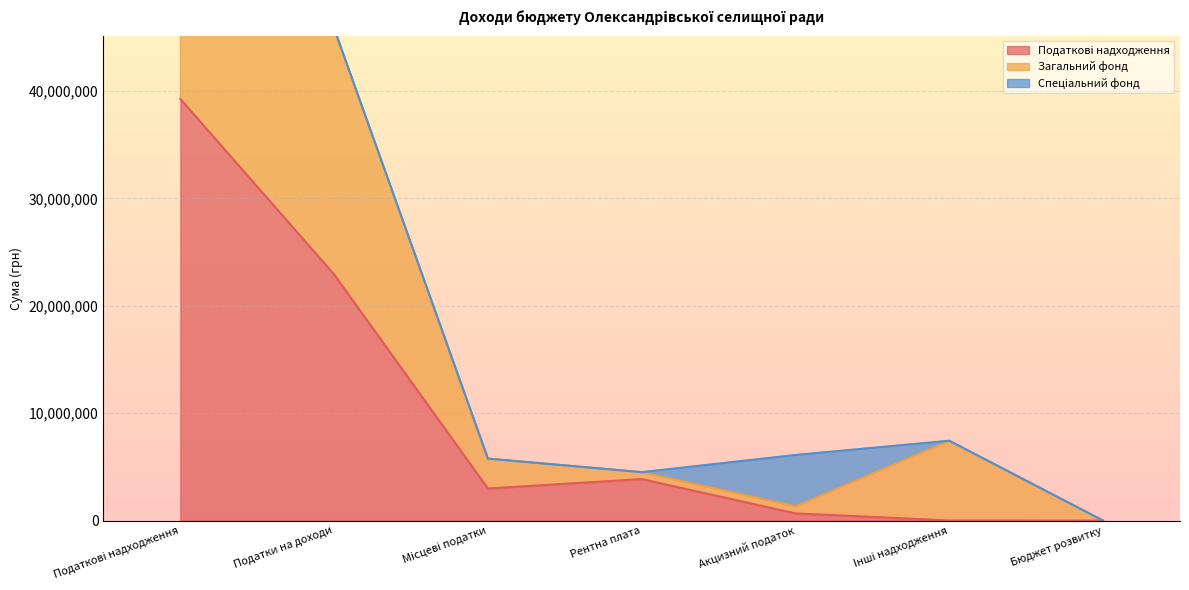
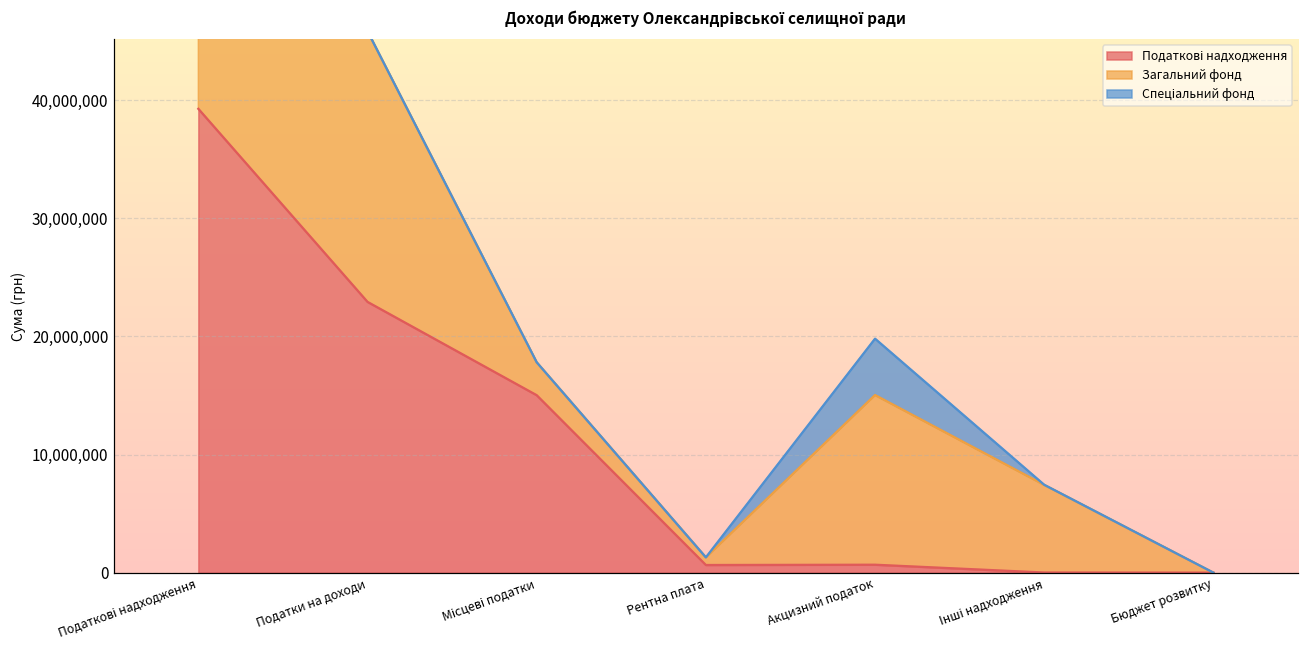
Податкові надходження, Місцеві податки: 3,000,000 -> 15,000,000
Податкові надходження, Рентна плата: 3,900,000 -> 600,000
Загальний фонд, Акцизний податок: 700,000 -> 14,400,000
